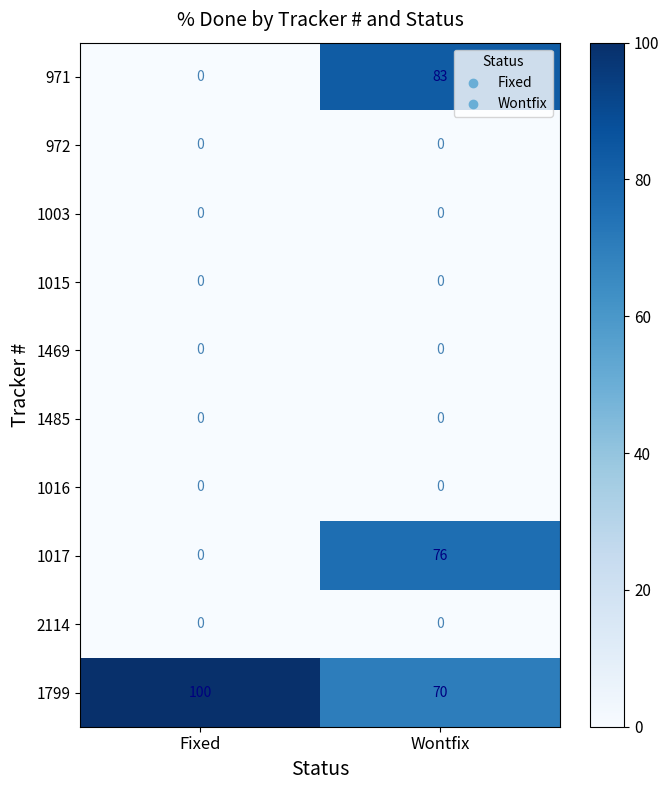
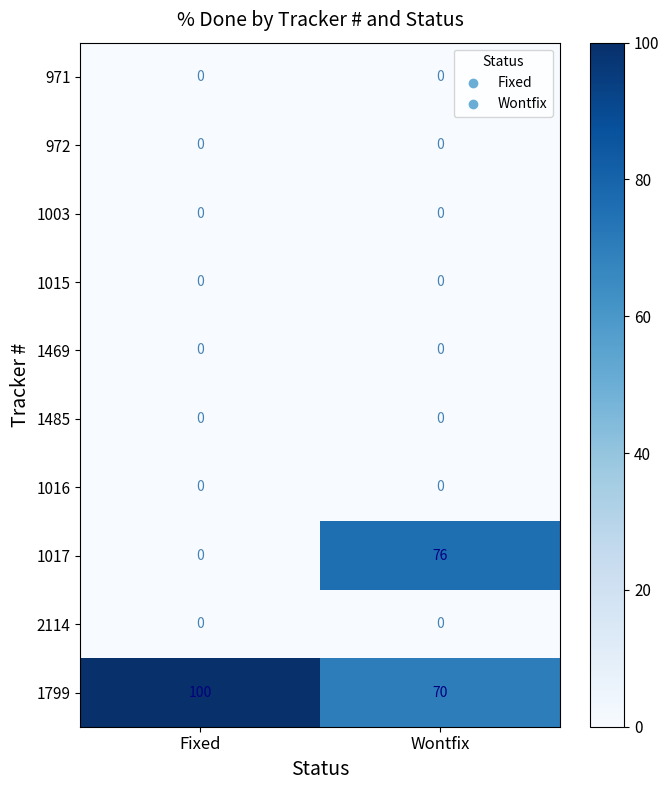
971, Wontfix: 83 -> 0
